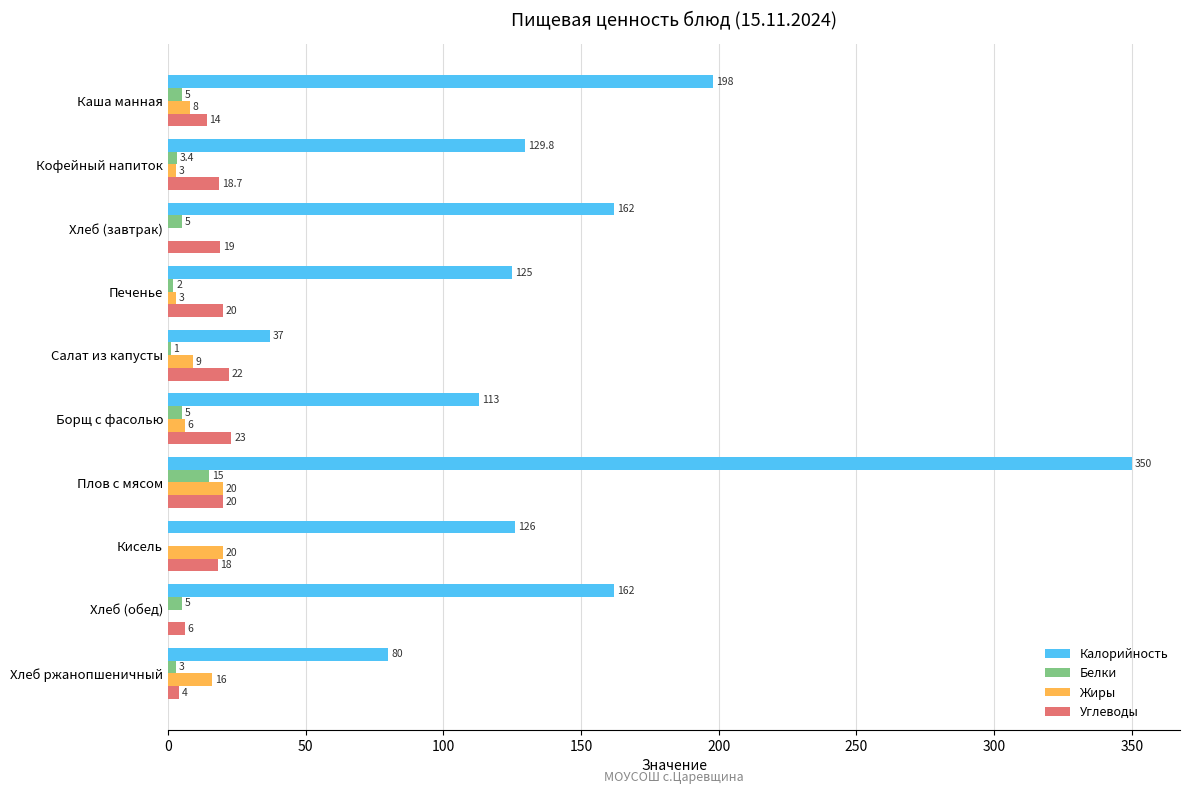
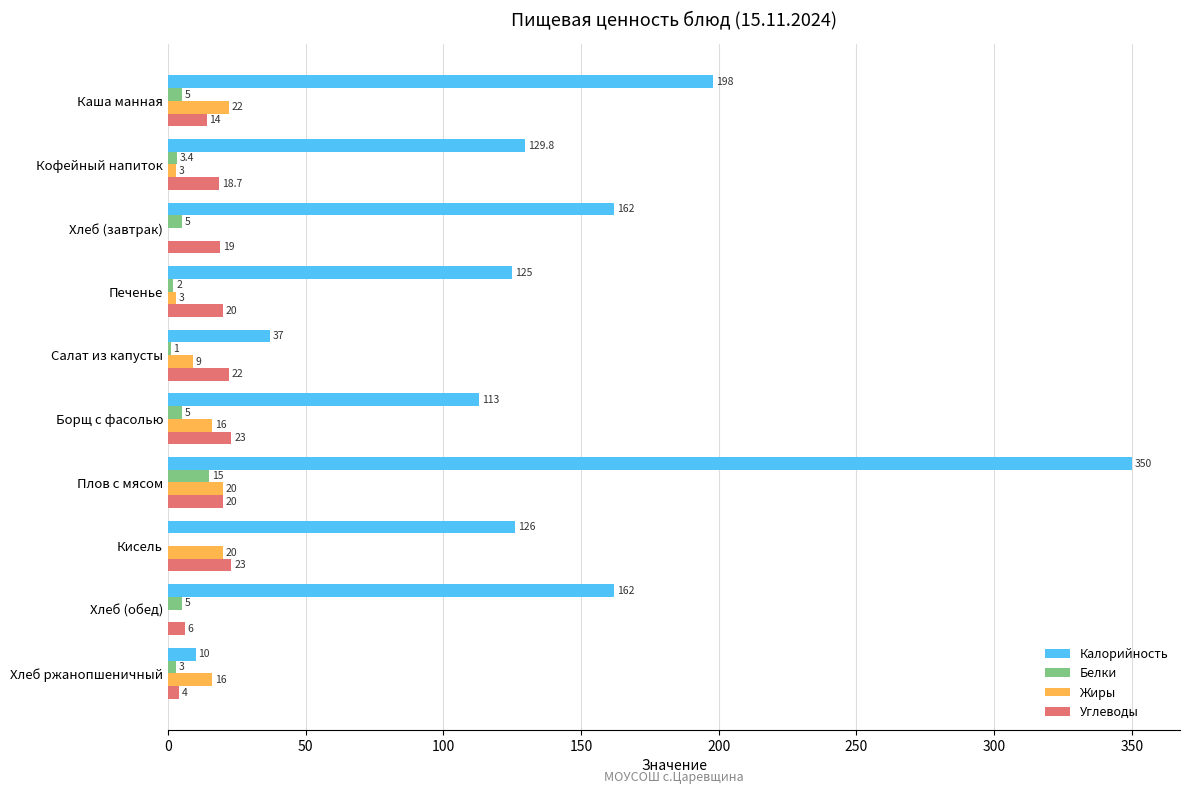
Жиры, Каша манная: 8 -> 22
Жиры, Борщ с фасолью: 6 -> 16
Углеводы, Кисель: 18 -> 23
Калорийность, Хлеб ржанопшеничный: 80 -> 10
